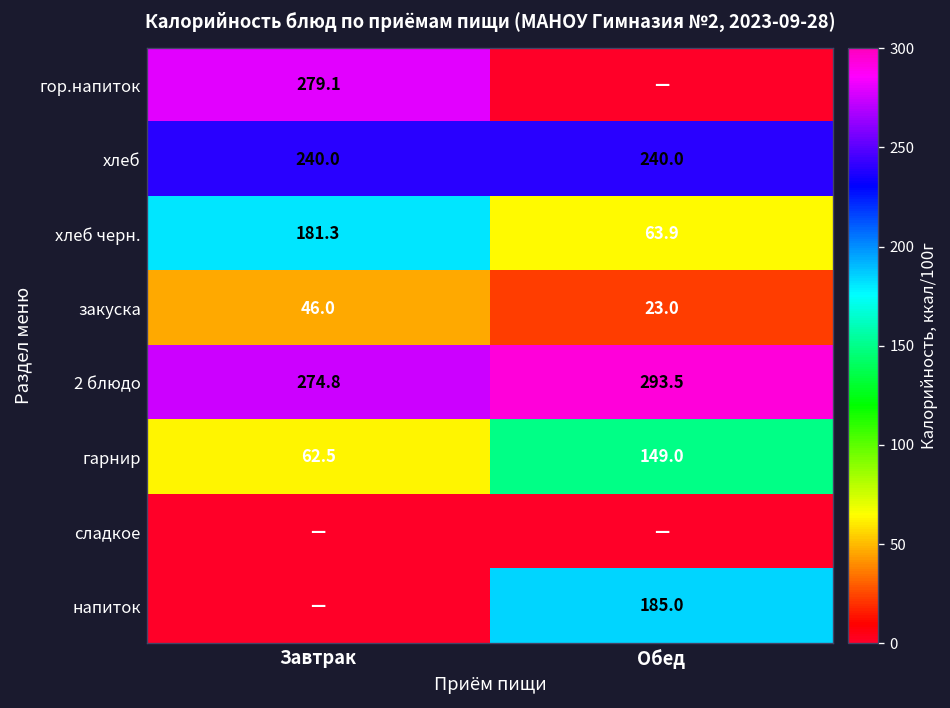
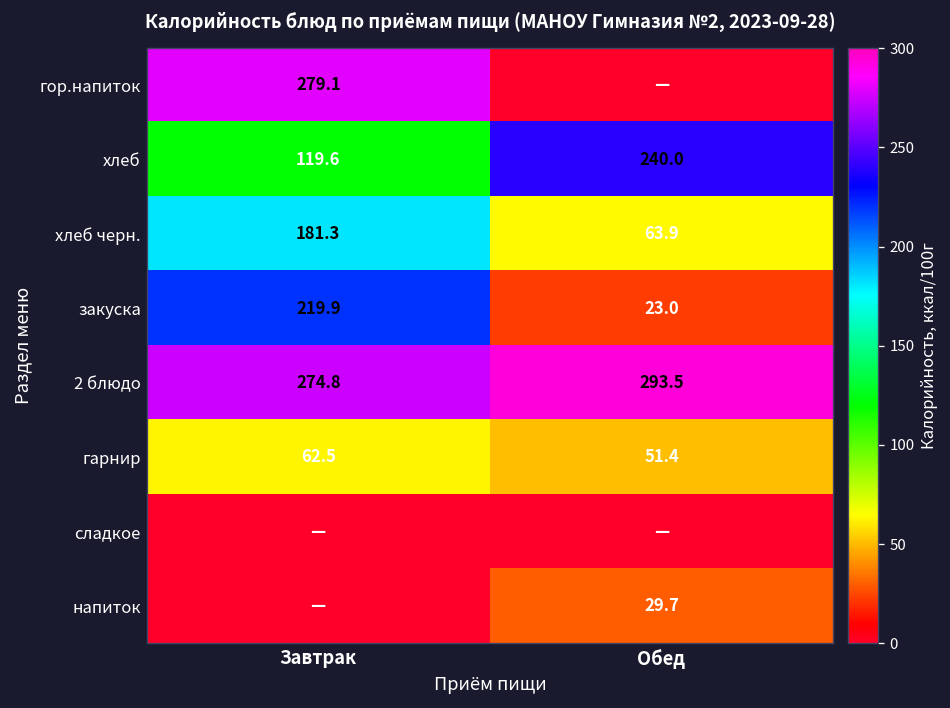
хлеб, Завтрак: 240.0 -> 119.6
закуска, Завтрак: 46.0 -> 219.9
гарнир, Обед: 149.0 -> 51.4
напиток, Обед: 185.0 -> 29.7
